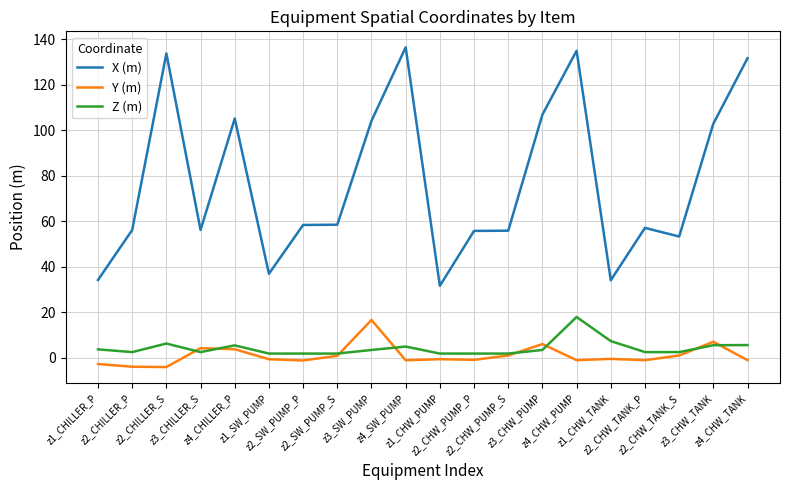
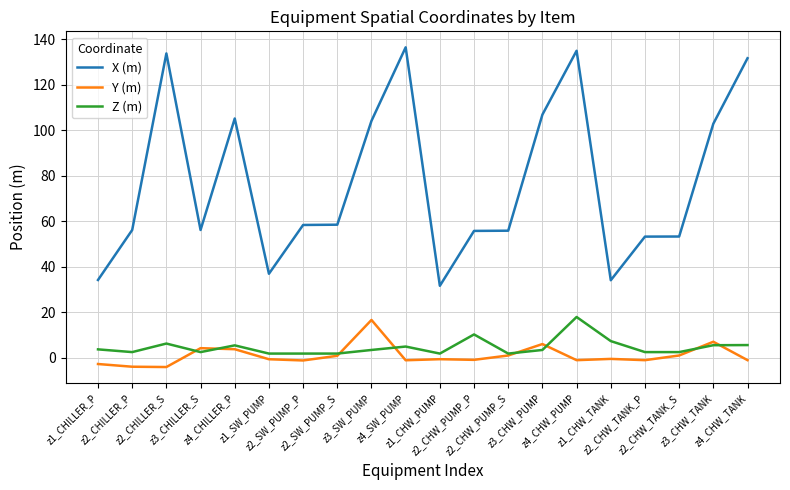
Z (m), z2_CHW_PUMP_P: 2 -> 10
X (m), z2_CHW_TANK_P: 57 -> 53
